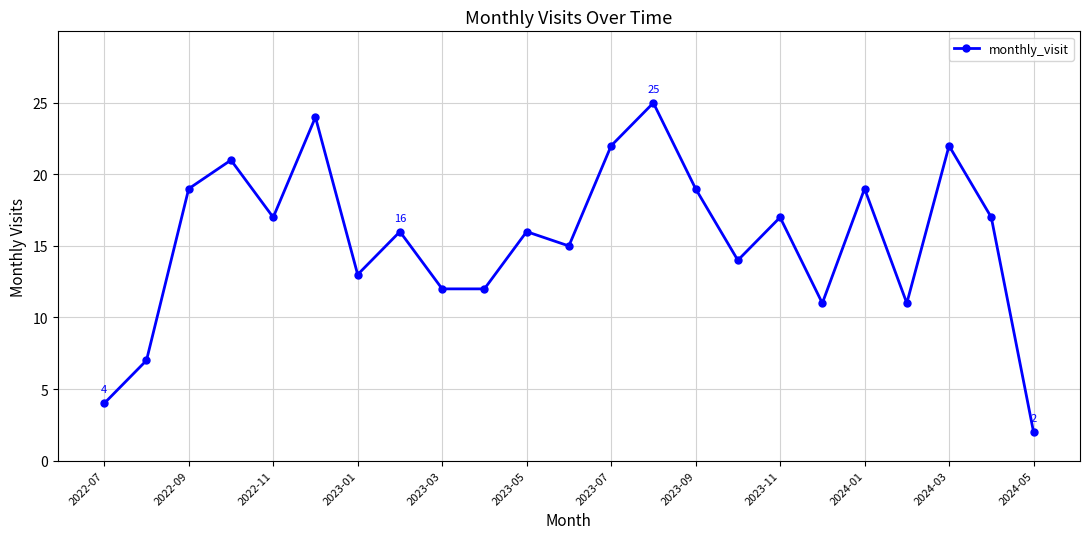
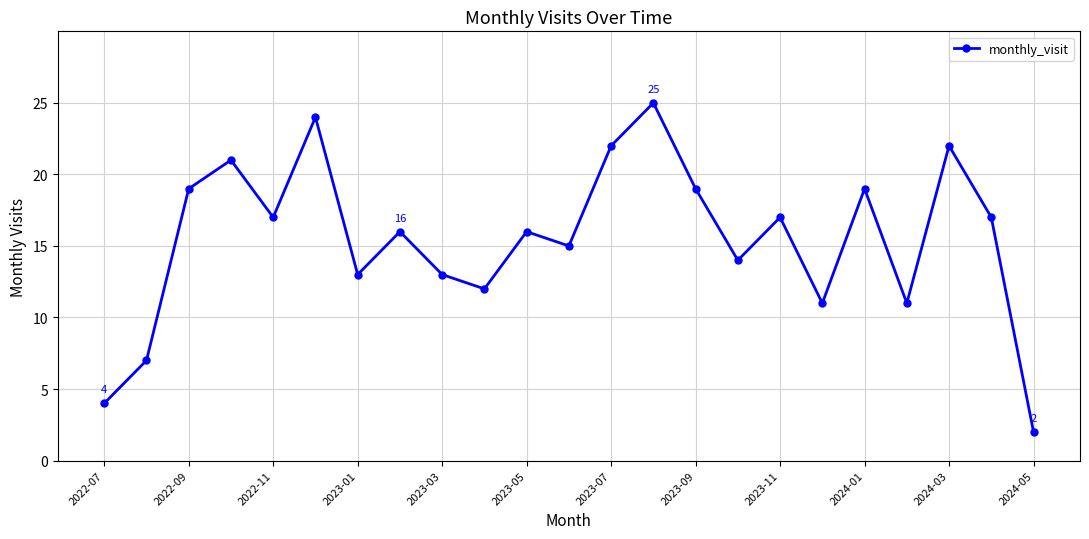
2023-03: 12 -> 13
